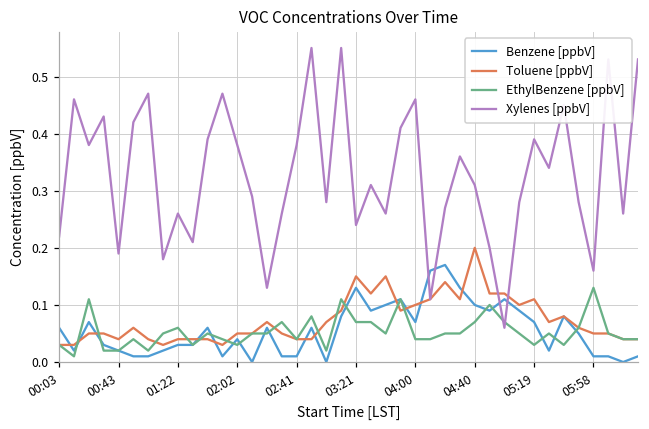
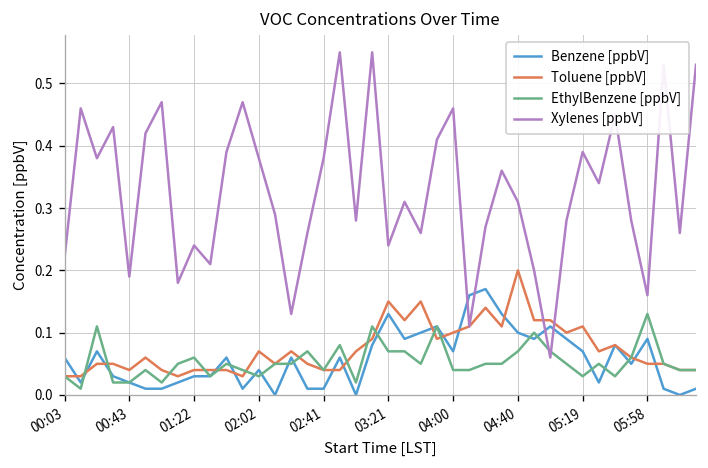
Xylenes [ppbV], 01:22: 0.26 -> 0.24
Toluene [ppbV], 02:02: 0.05 -> 0.07
Benzene [ppbV], 05:58: 0.01 -> 0.09
